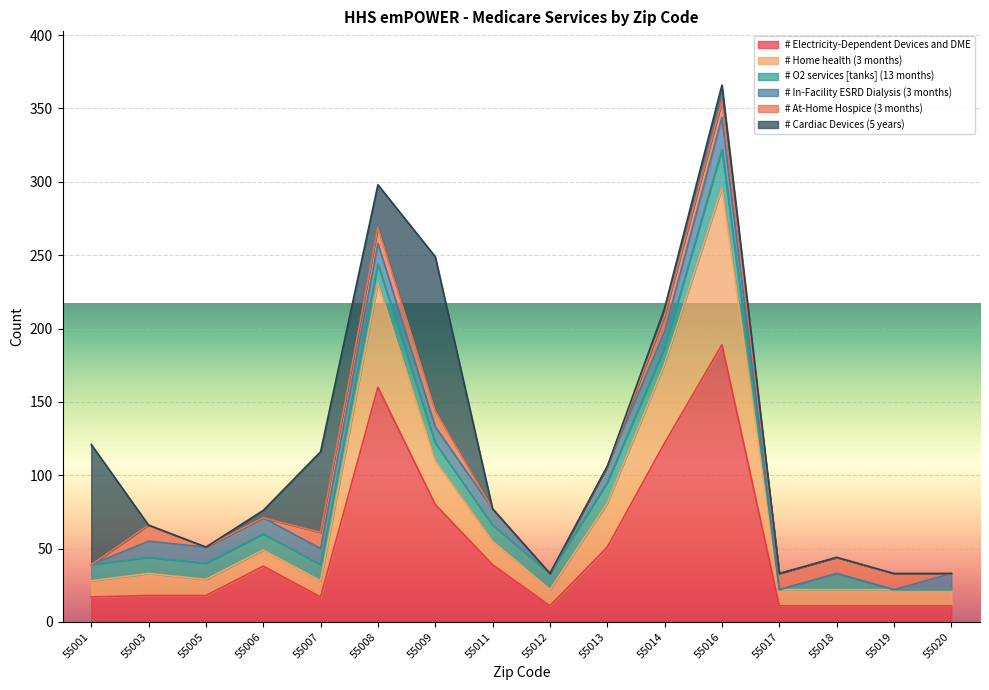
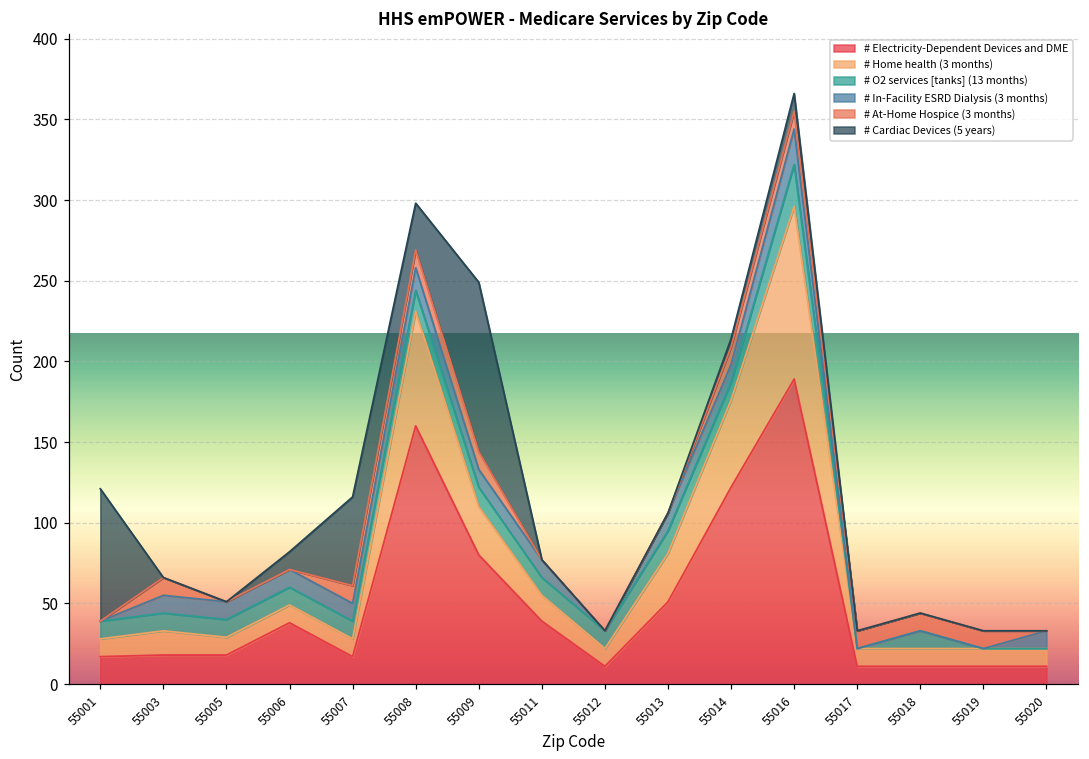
# Cardiac Devices (5 years), 55006: 5 -> 11
